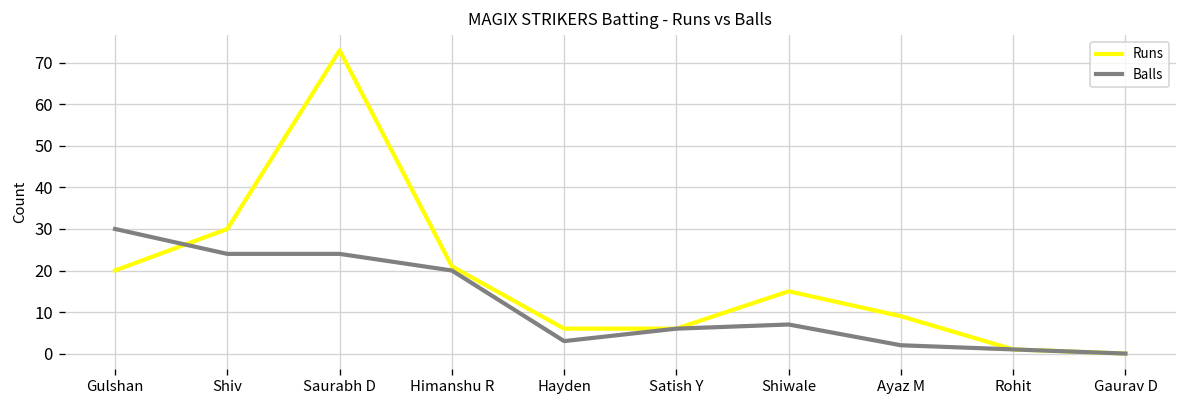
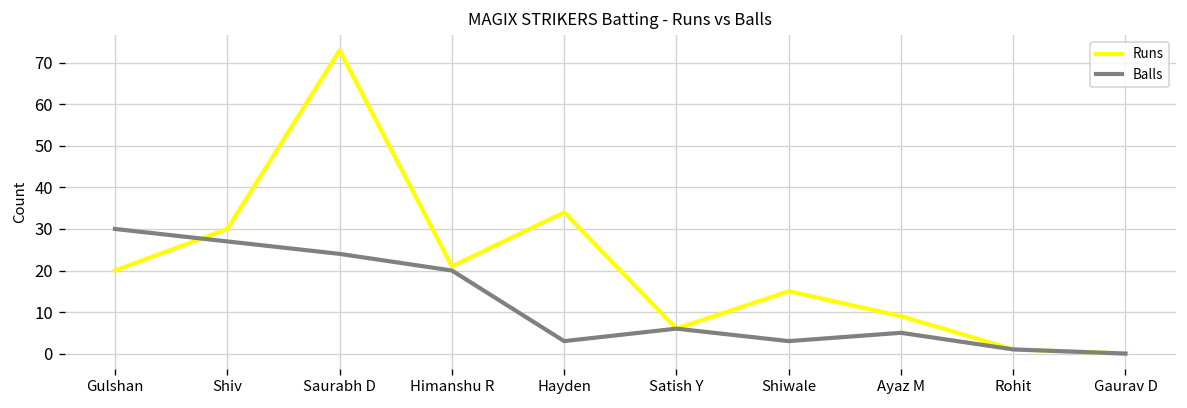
Balls, Shiv: 24 -> 27
Runs, Hayden: 6 -> 34
Balls, Shiwale: 7 -> 3
Balls, Ayaz M: 2 -> 5
